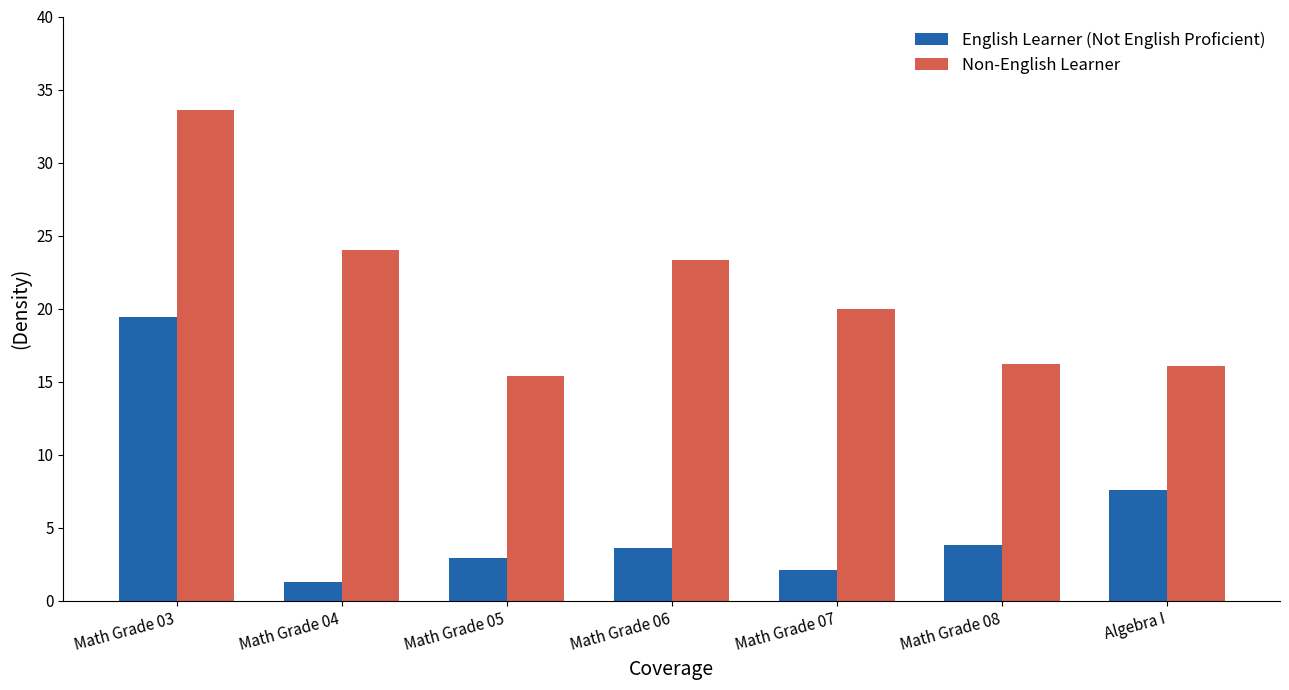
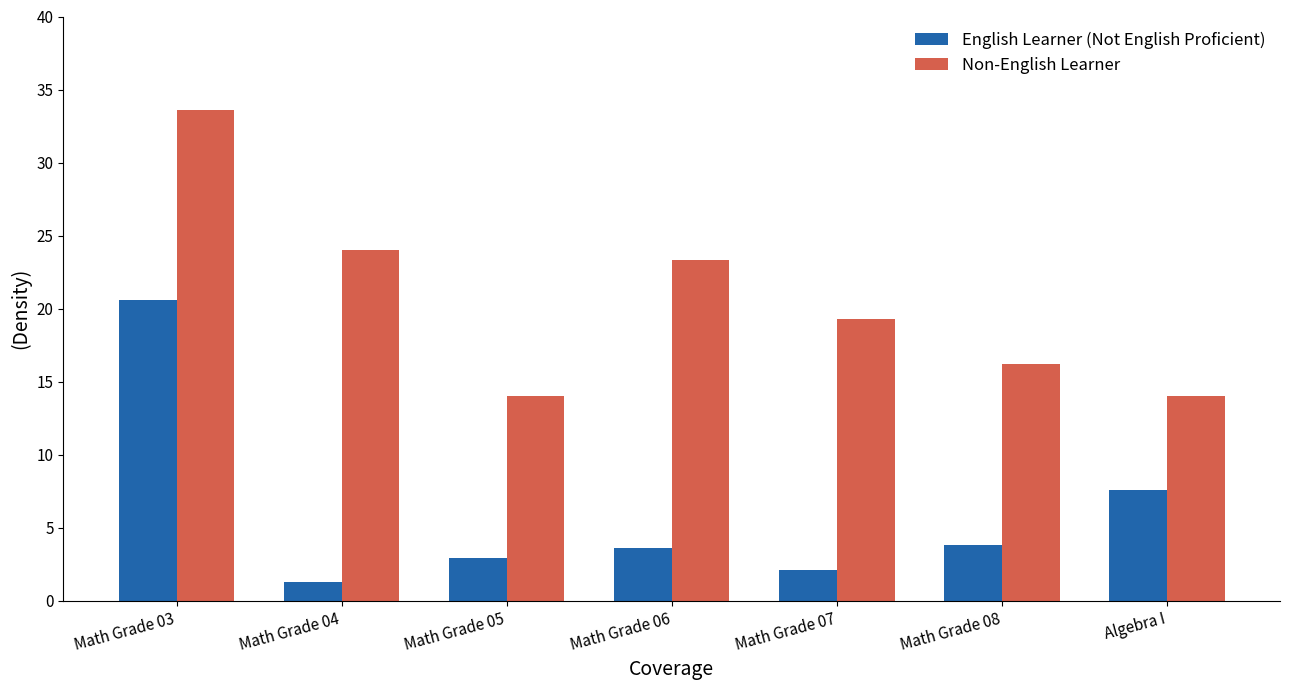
English Learner (Not English Proficient), Math Grade 03: 19.4 -> 20.6
Non-English Learner, Math Grade 05: 15.4 -> 14.0
Non-English Learner, Math Grade 07: 20.0 -> 19.3
Non-English Learner, Algebra I: 16.1 -> 14.0
